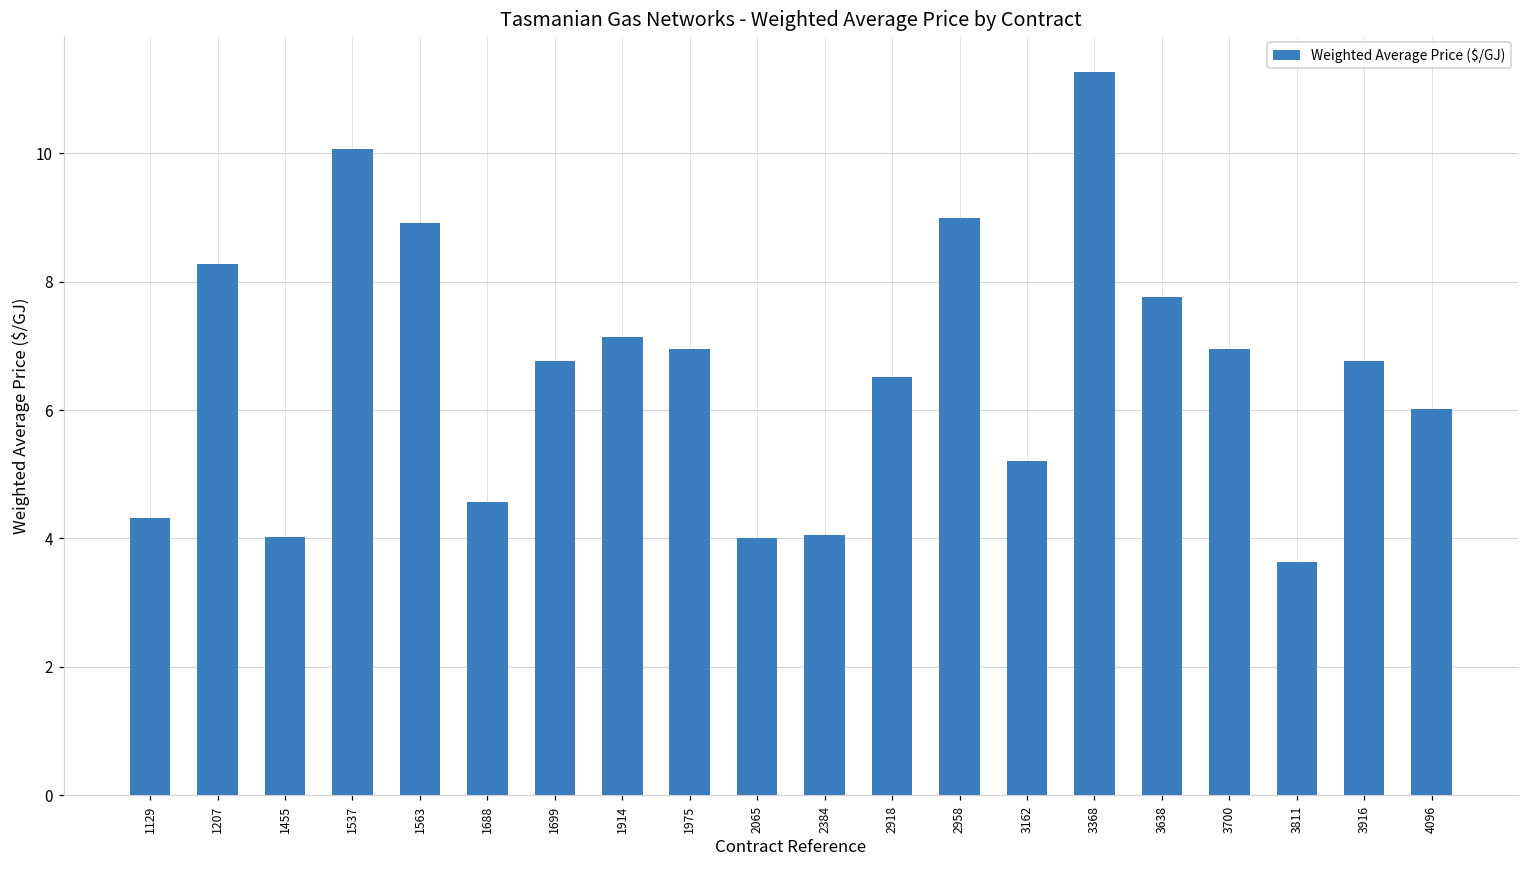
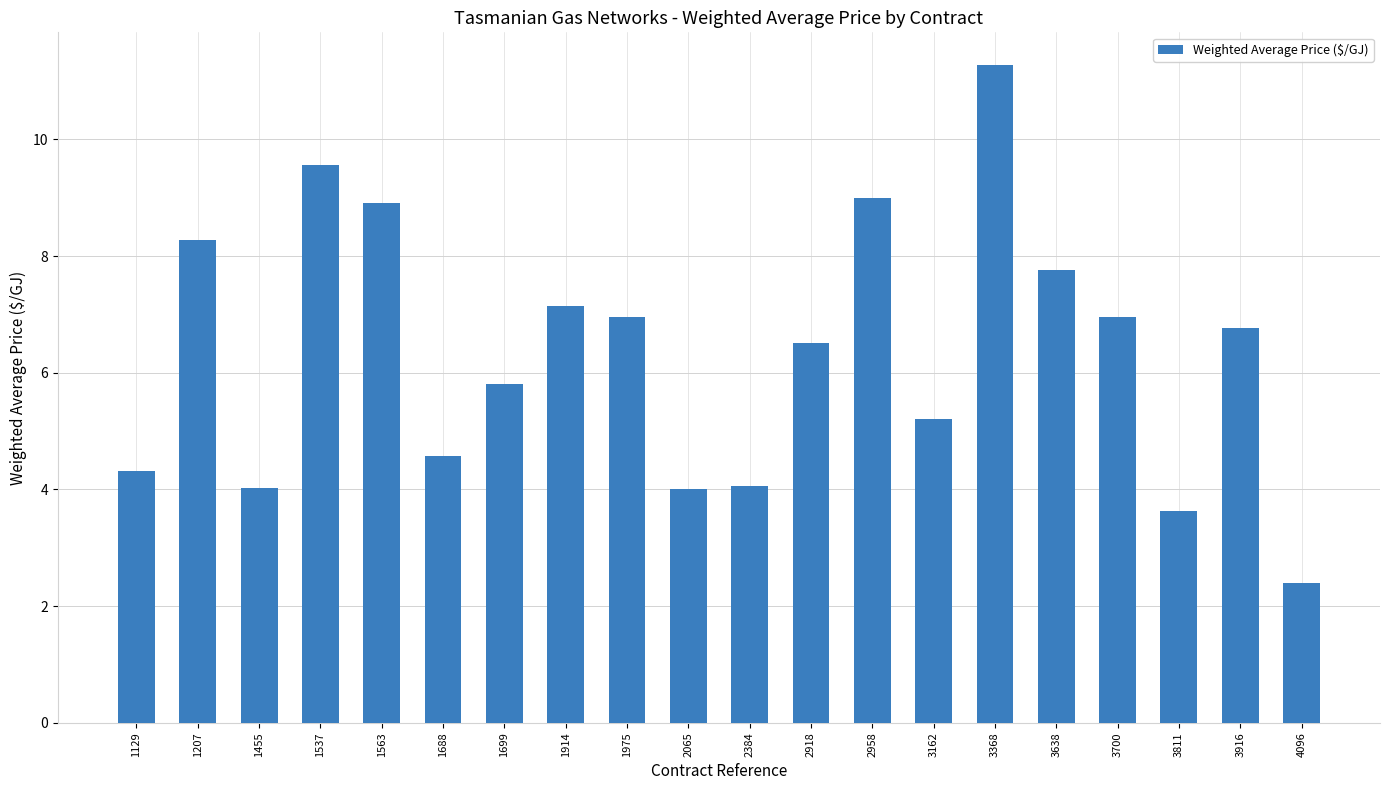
1537: 10.1 -> 9.6
1699: 6.8 -> 5.8
4096: 6.0 -> 2.4
